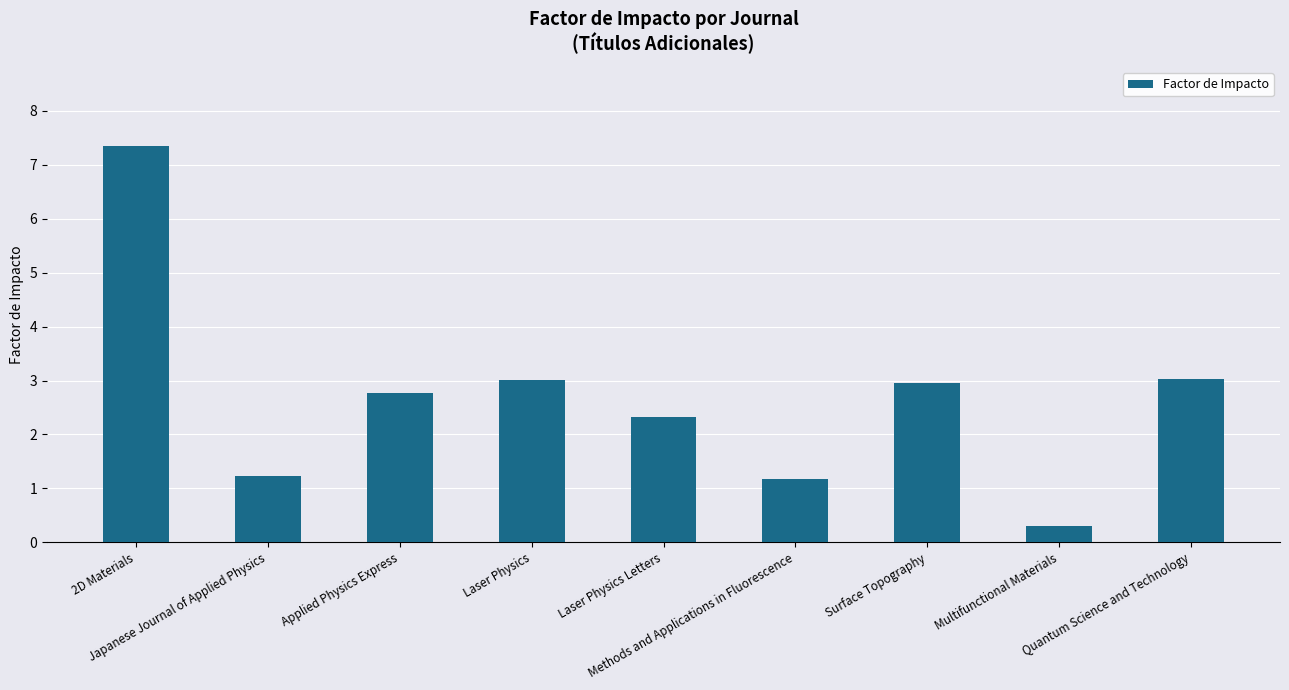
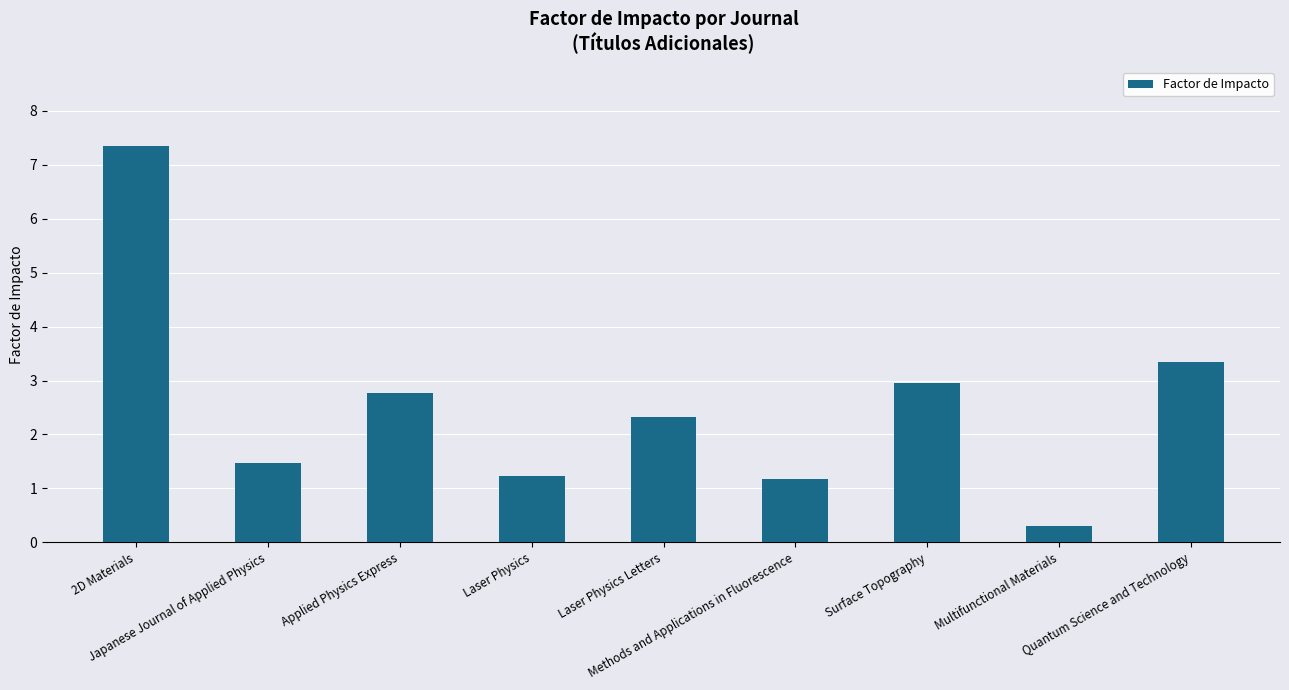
Japanese Journal of Applied Physics: 1.2 -> 1.5
Laser Physics: 3.0 -> 1.2
Quantum Science and Technology: 3.0 -> 3.3
